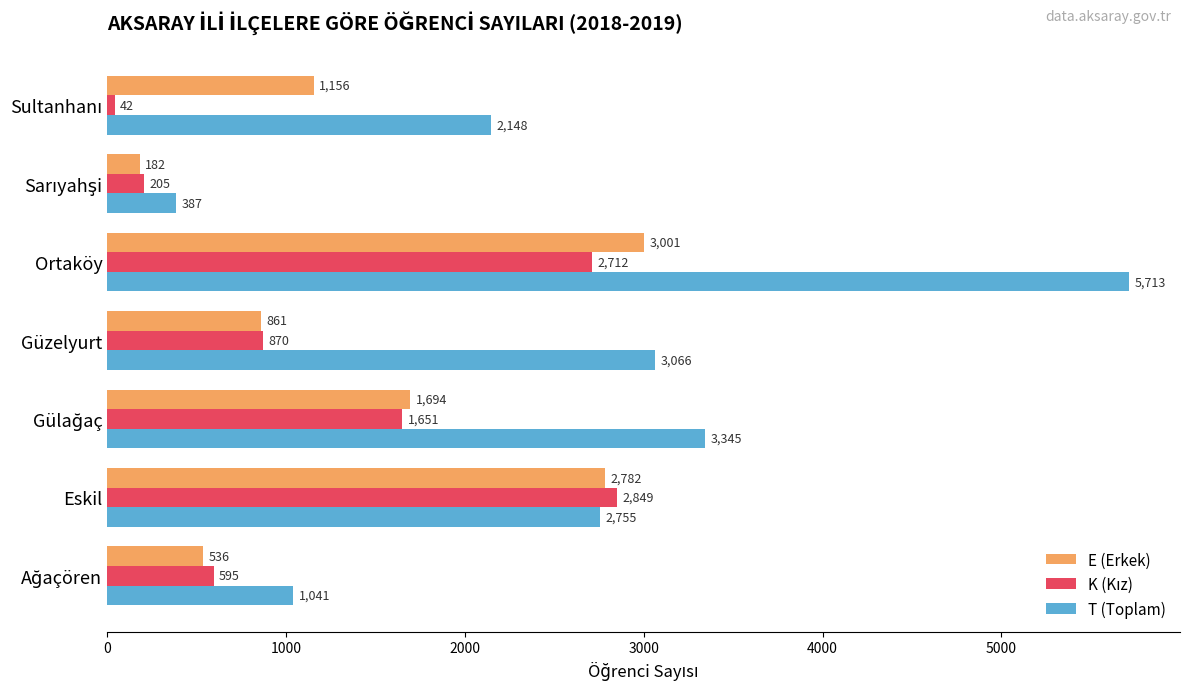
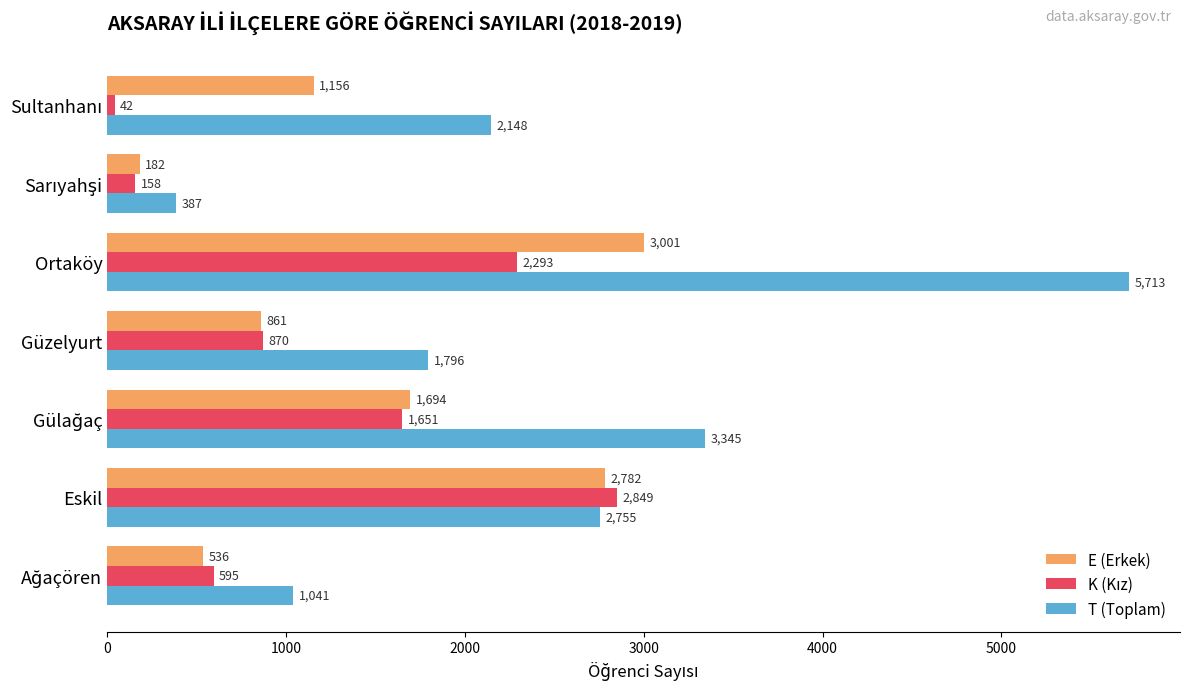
K (Kız), Sarıyahşi: 205 -> 158
K (Kız), Ortaköy: 2,712 -> 2,293
T (Toplam), Güzelyurt: 3,066 -> 1,796
